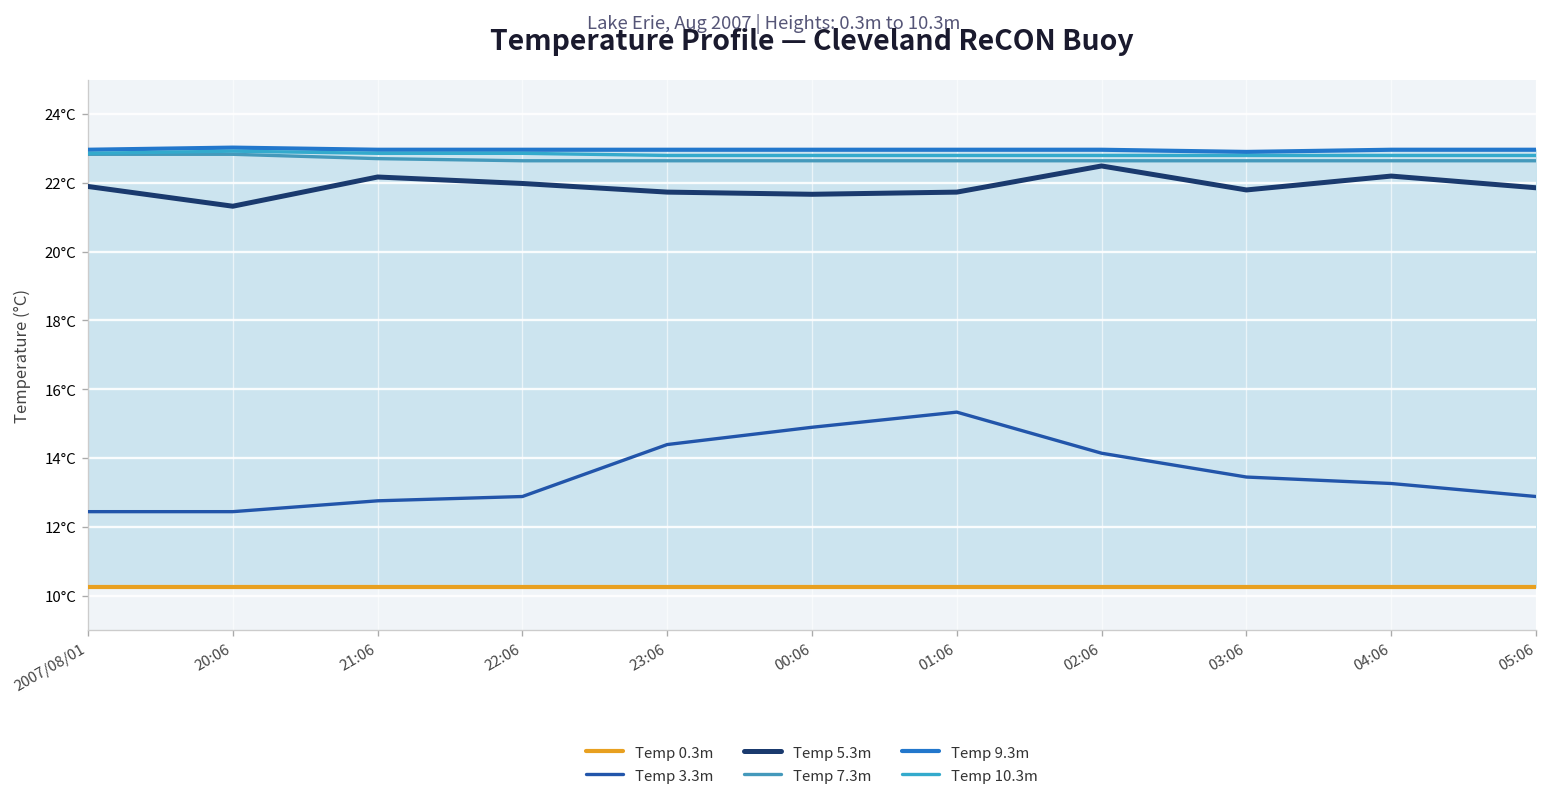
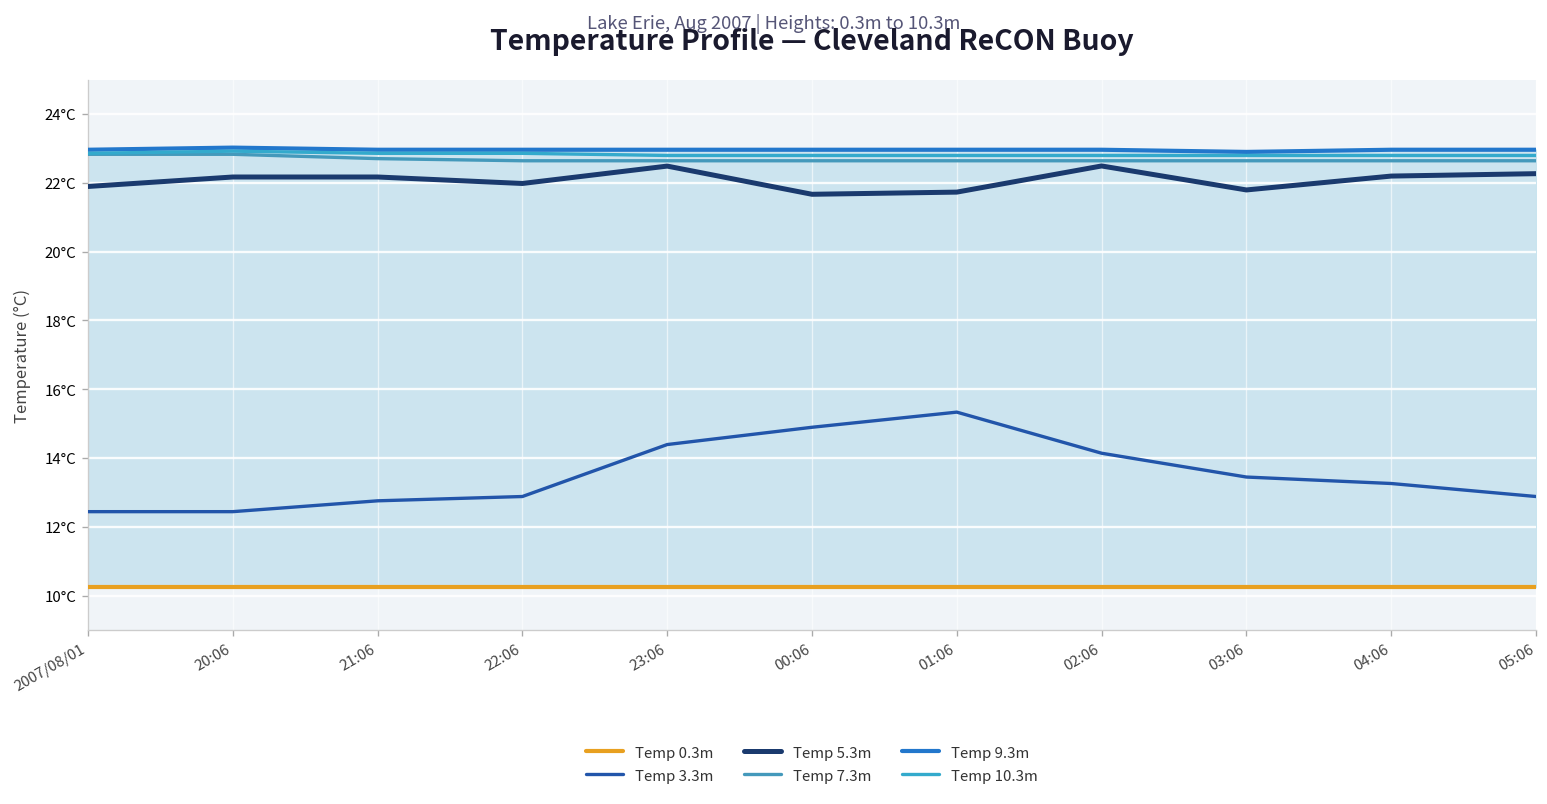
Temp 5.3m, 20:06: 21.3°C -> 22.2°C
Temp 5.3m, 23:06: 21.7°C -> 22.5°C
Temp 5.3m, 05:06: 21.9°C -> 22.3°C
